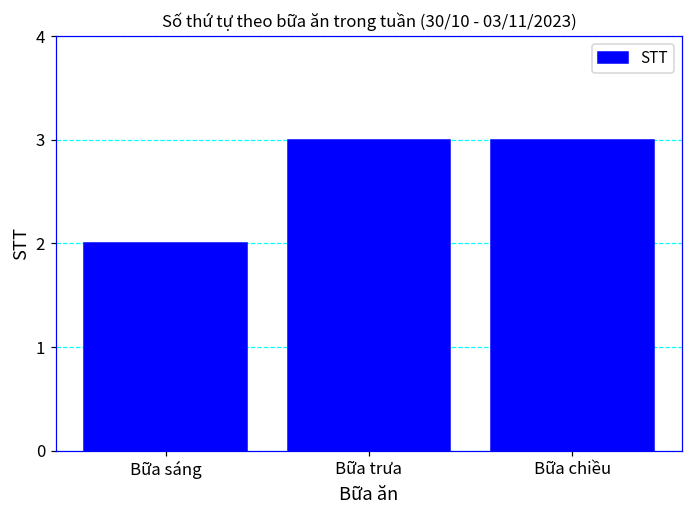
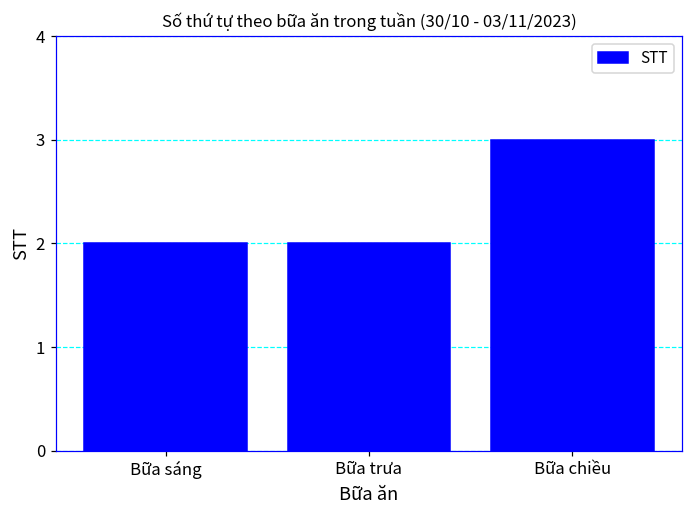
Bữa trưa: 3 -> 2
